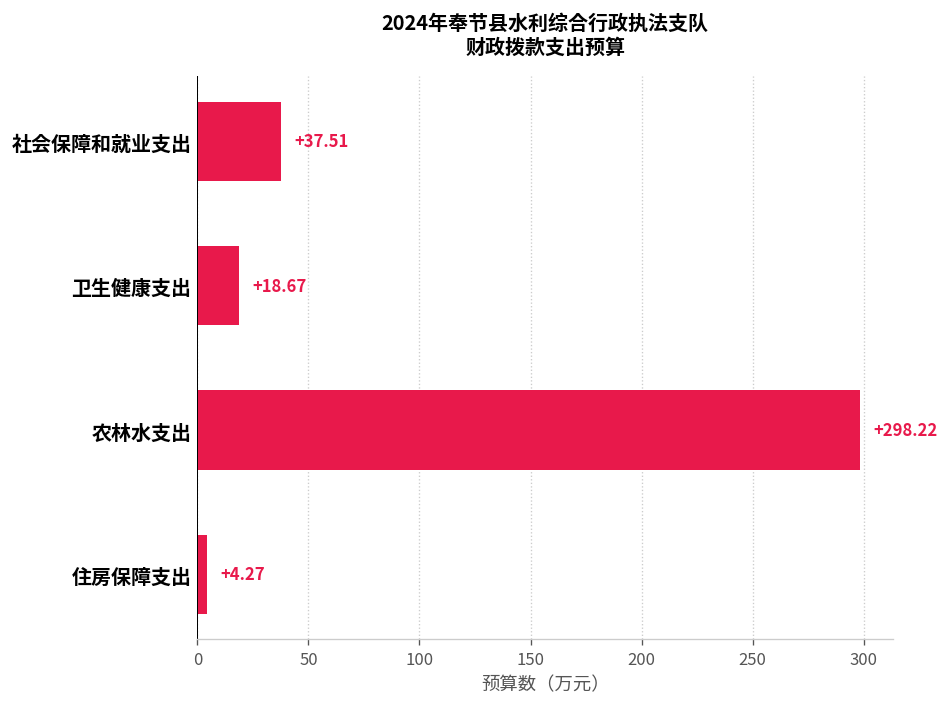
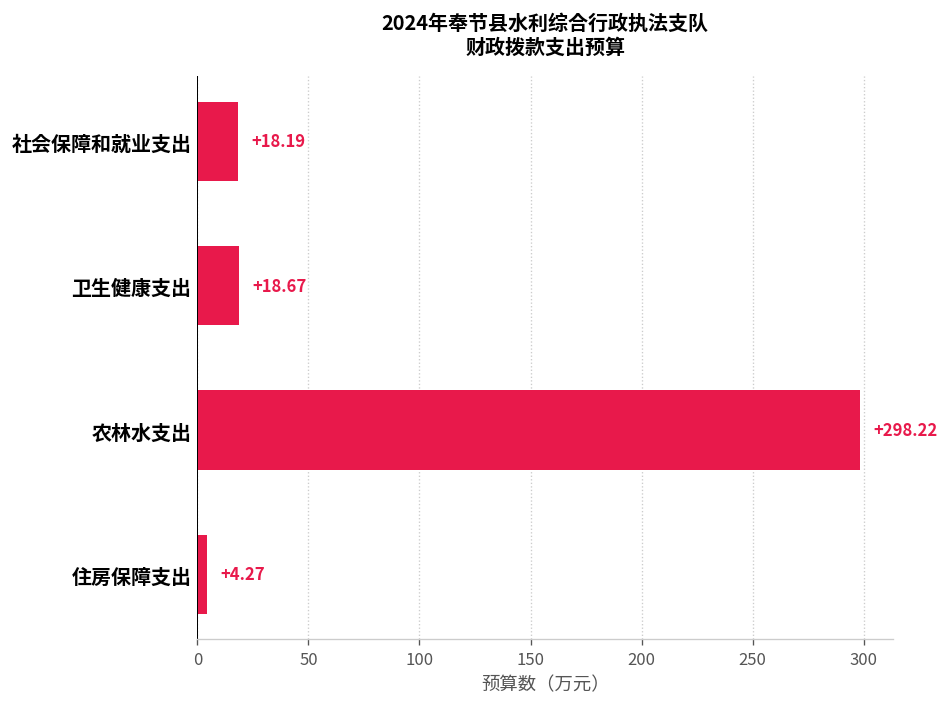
社会保障和就业支出: +37.51 -> +18.19
